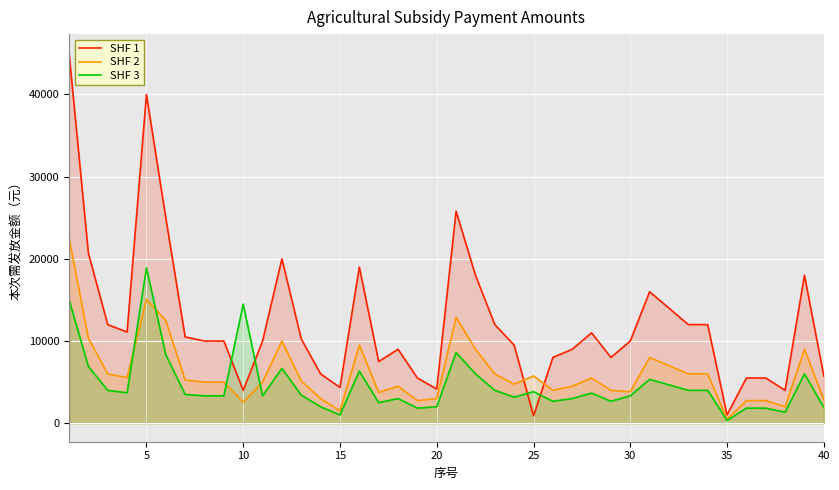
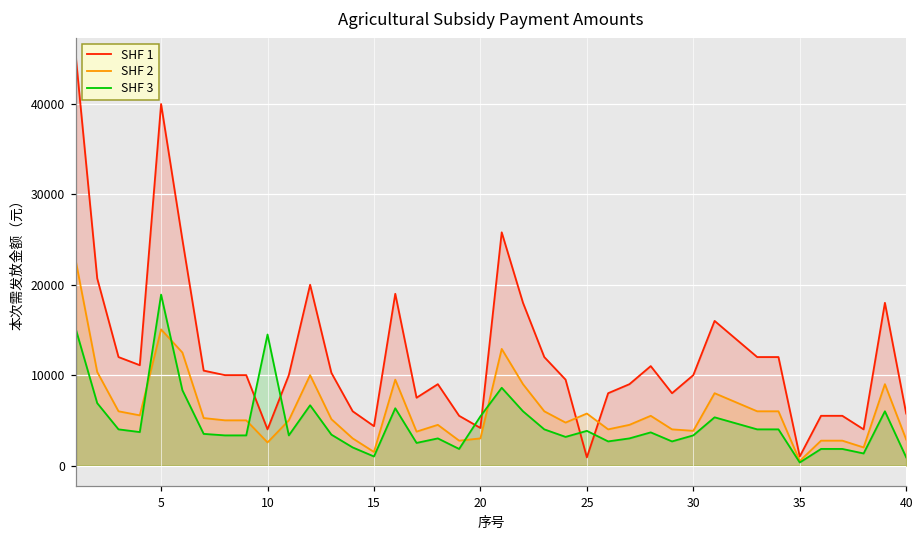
SHF 3, 20: 2000 -> 5000
SHF 3, 40: 2000 -> 1000
